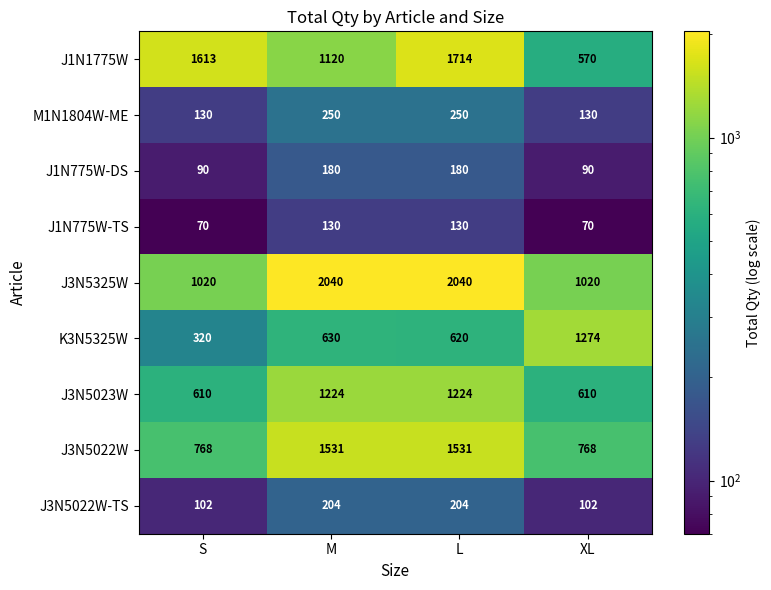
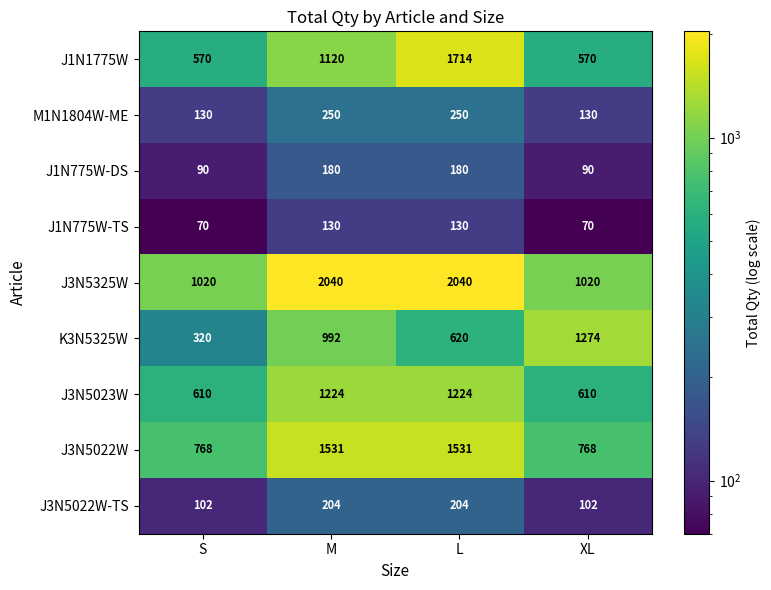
J1N1775W, S: 1613 -> 570
K3N5325W, M: 630 -> 992
